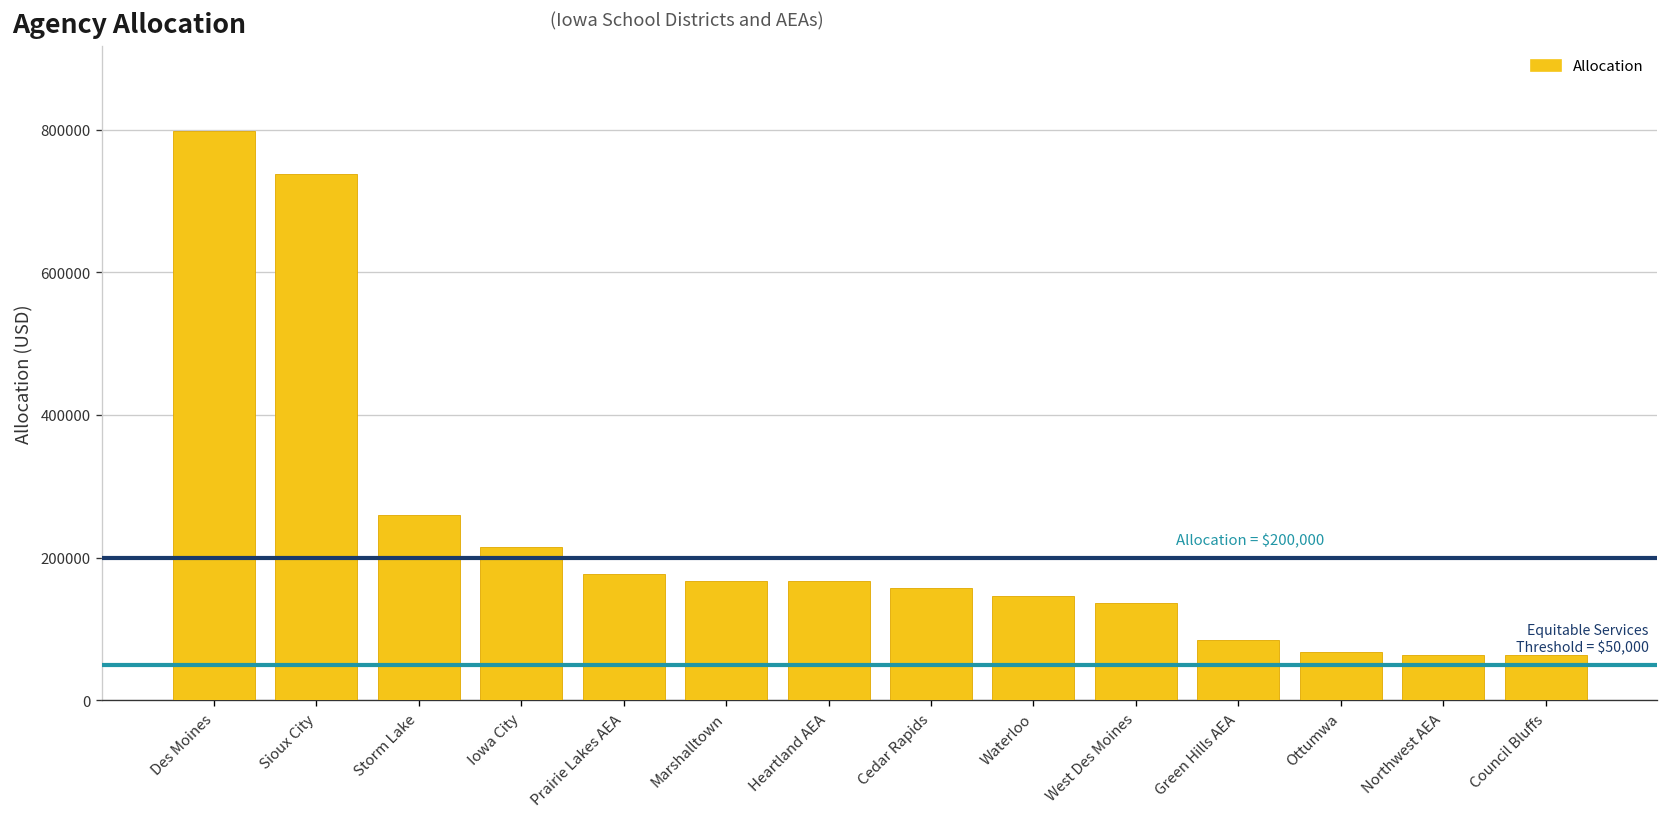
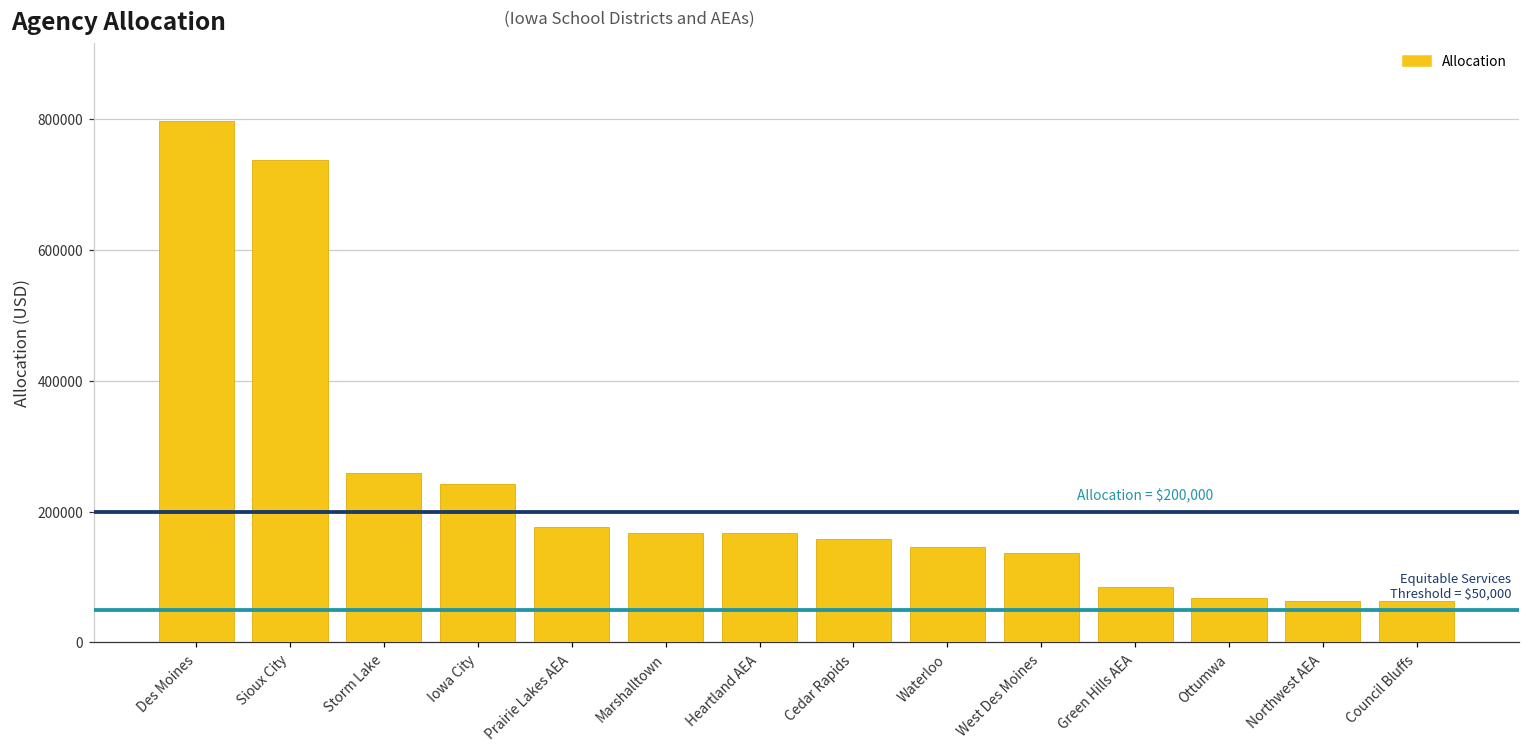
Iowa City: 220000 -> 240000
